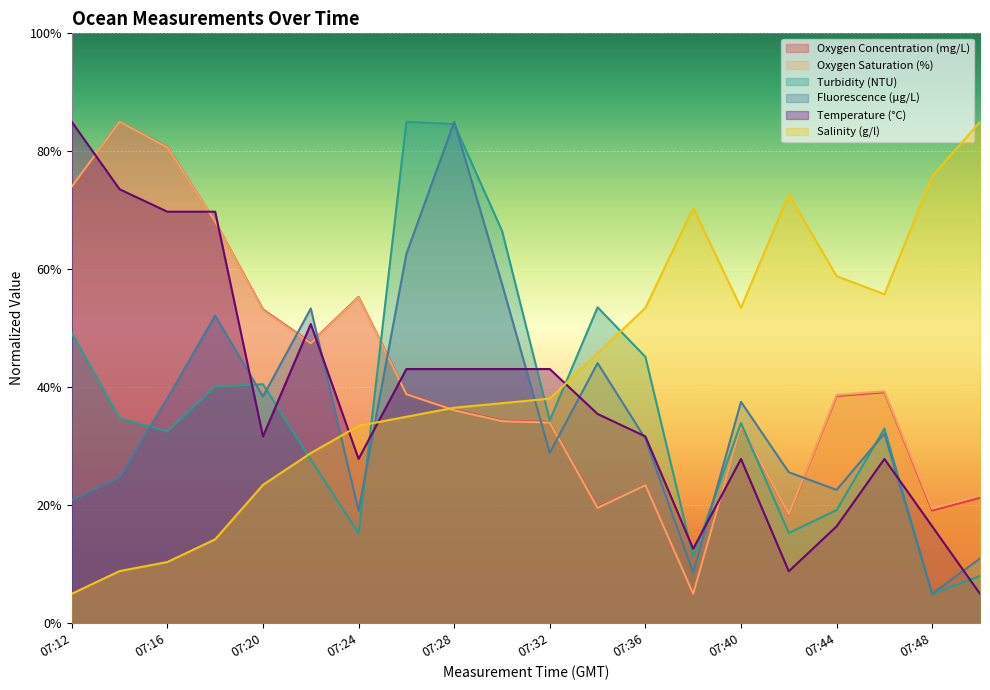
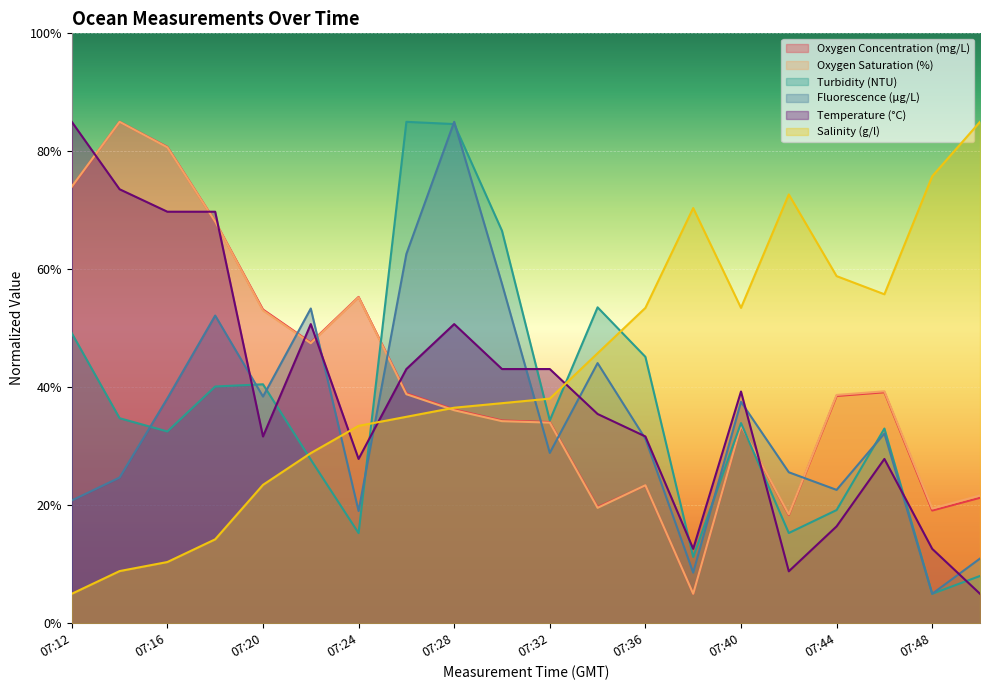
Temperature (°C), 07:28: 43% -> 51%
Temperature (°C), 07:40: 28% -> 39%
Temperature (°C), 07:48: 16% -> 13%
